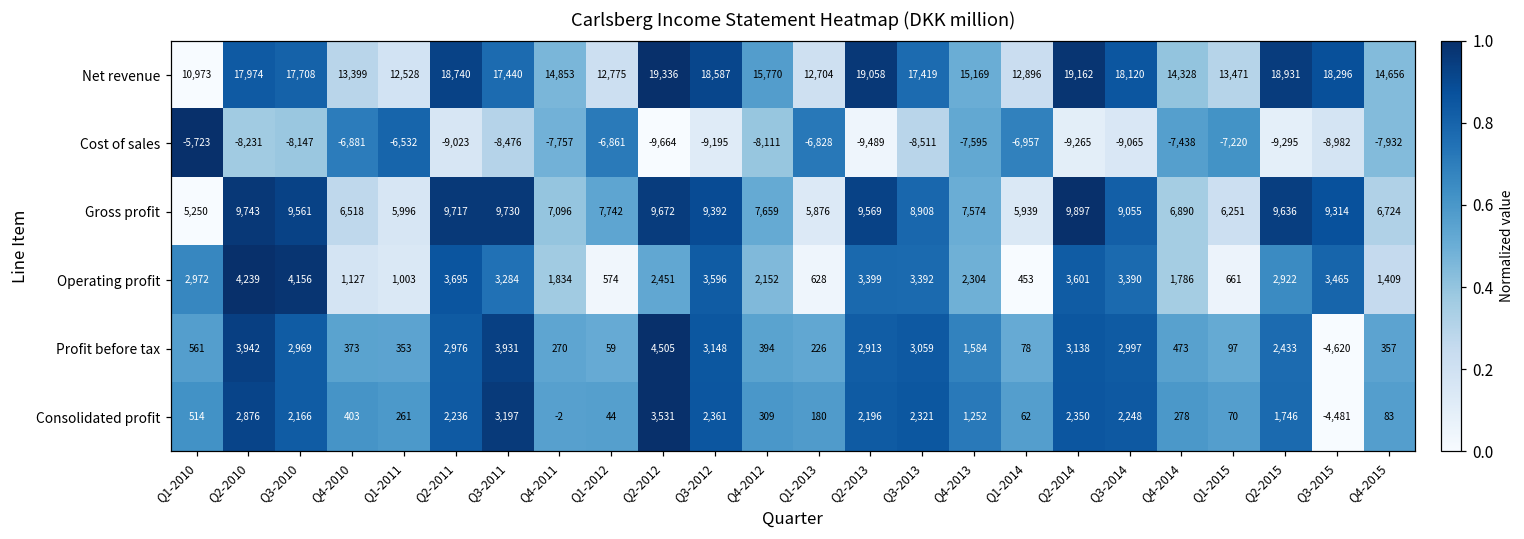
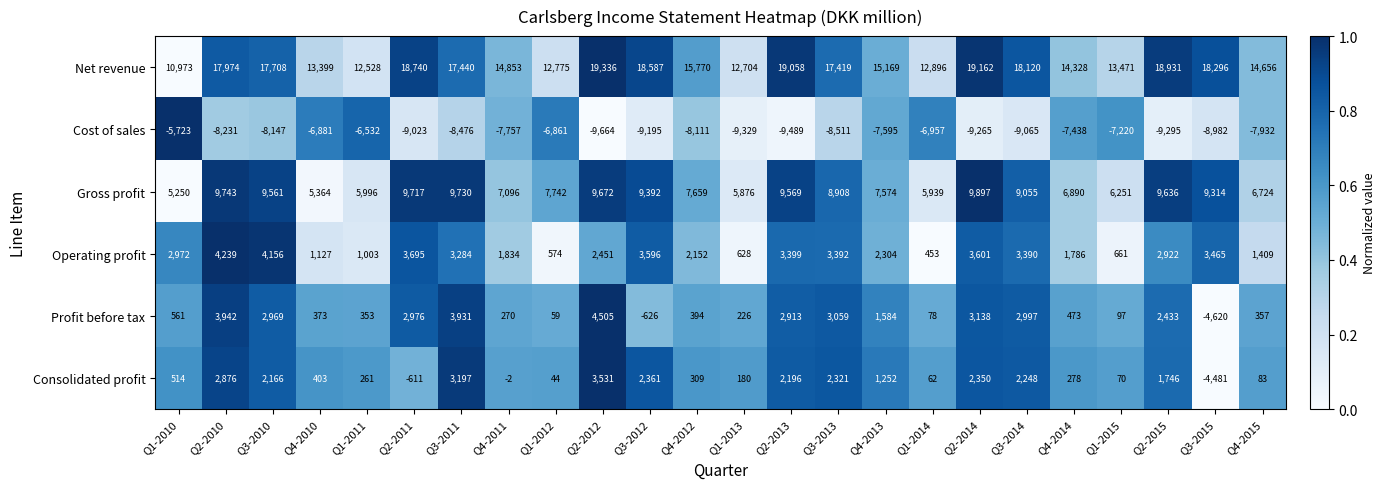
Cost of sales, Q1-2013: -6,828 -> -9,329
Gross profit, Q4-2010: 6,518 -> 5,364
Profit before tax, Q3-2012: 3,148 -> -626
Consolidated profit, Q2-2011: 2,236 -> -611
